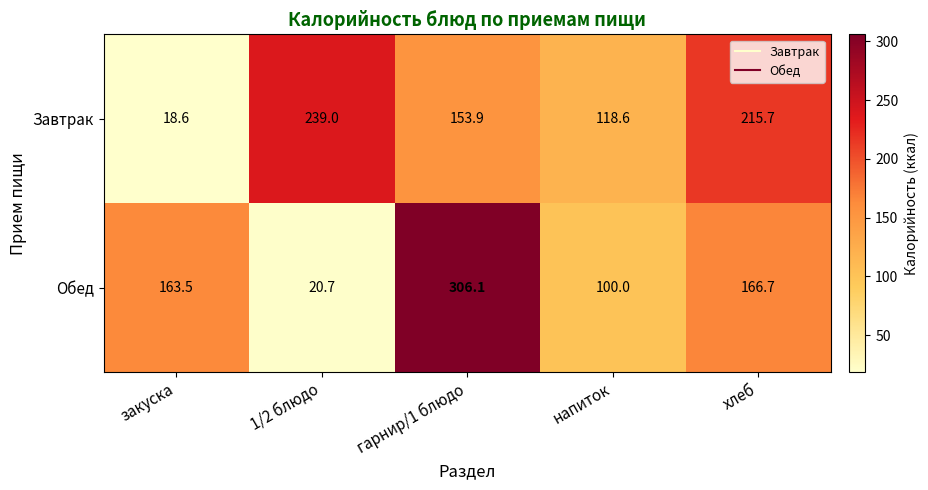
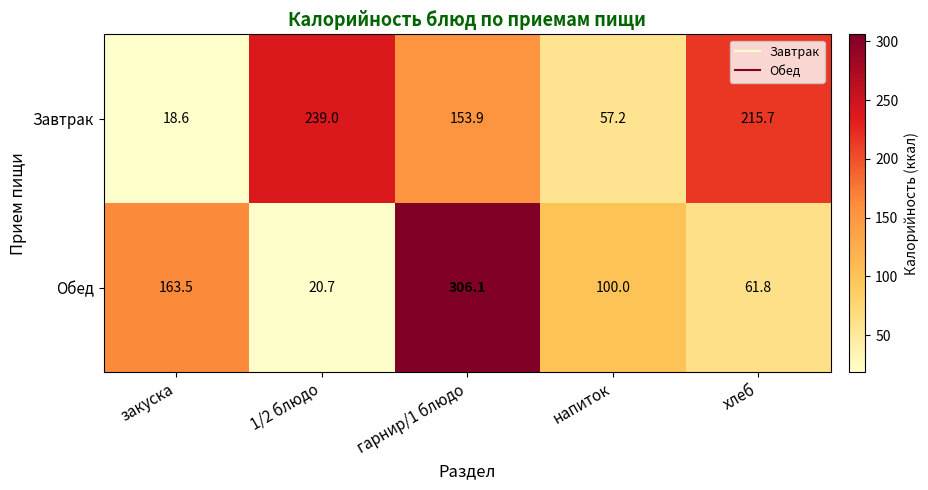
Завтрак, напиток: 118.6 -> 57.2
Обед, хлеб: 166.7 -> 61.8
